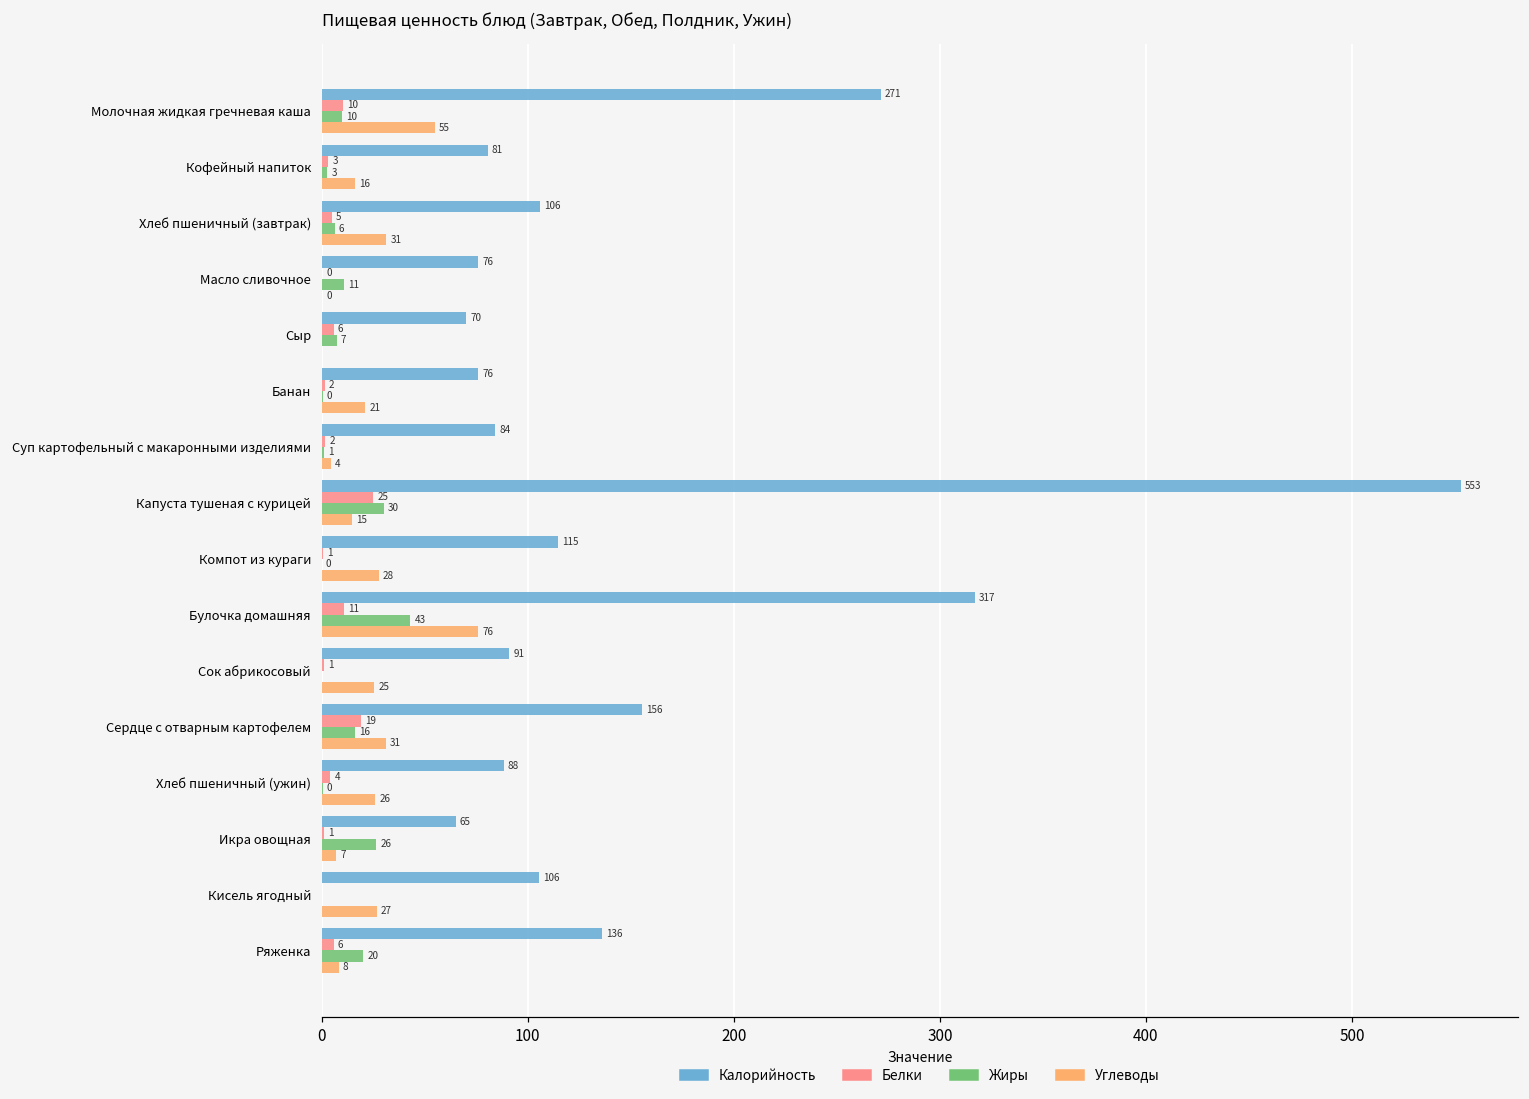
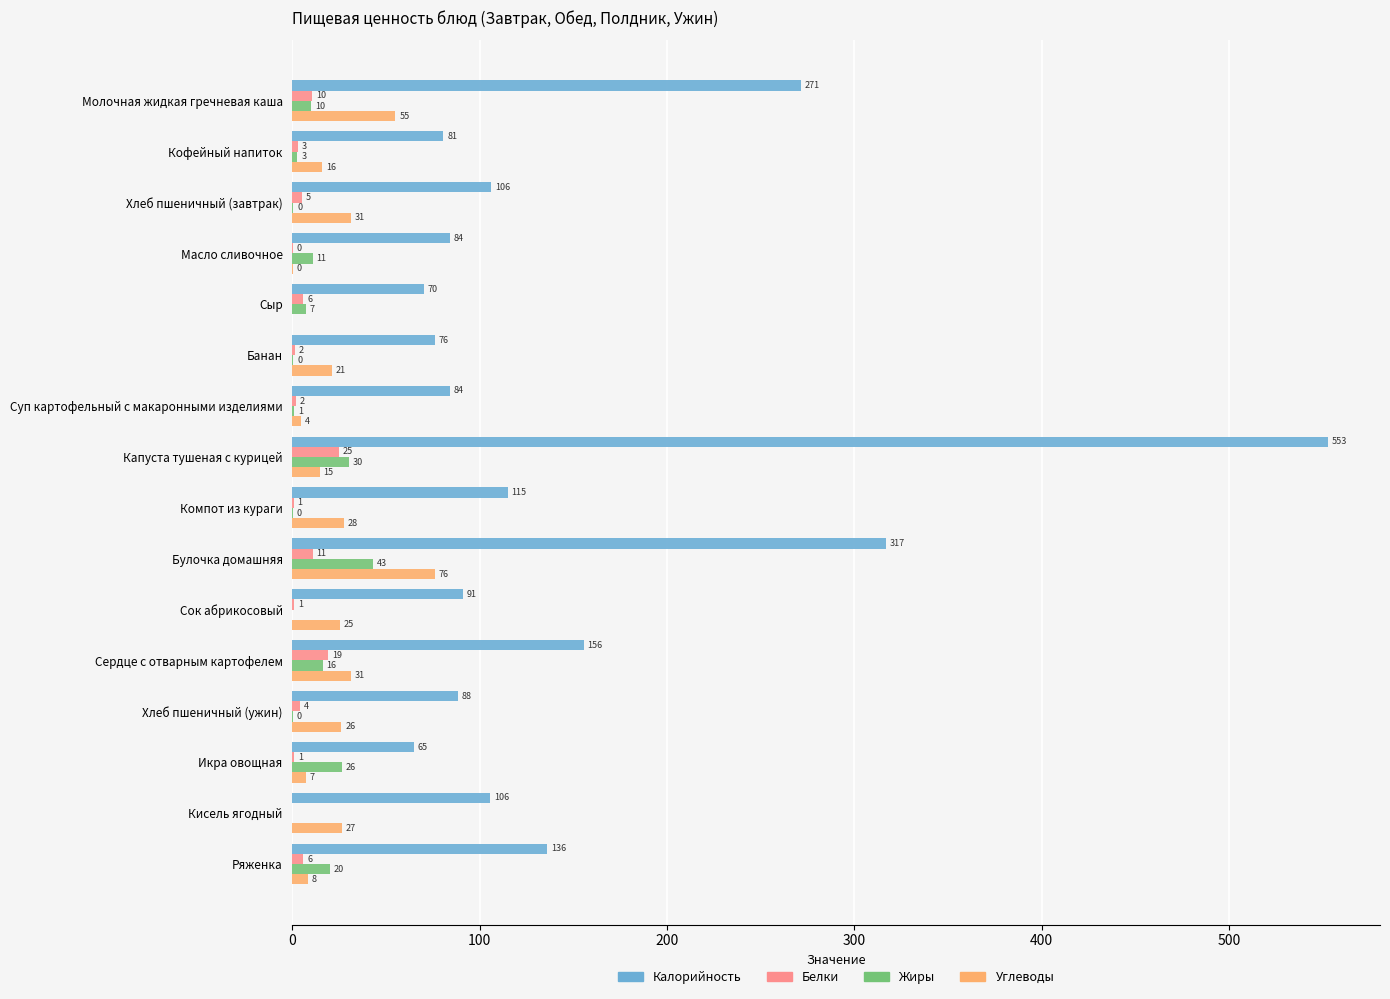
Жиры, Хлеб пшеничный (завтрак): 6 -> 0
Калорийность, Масло сливочное: 76 -> 84
